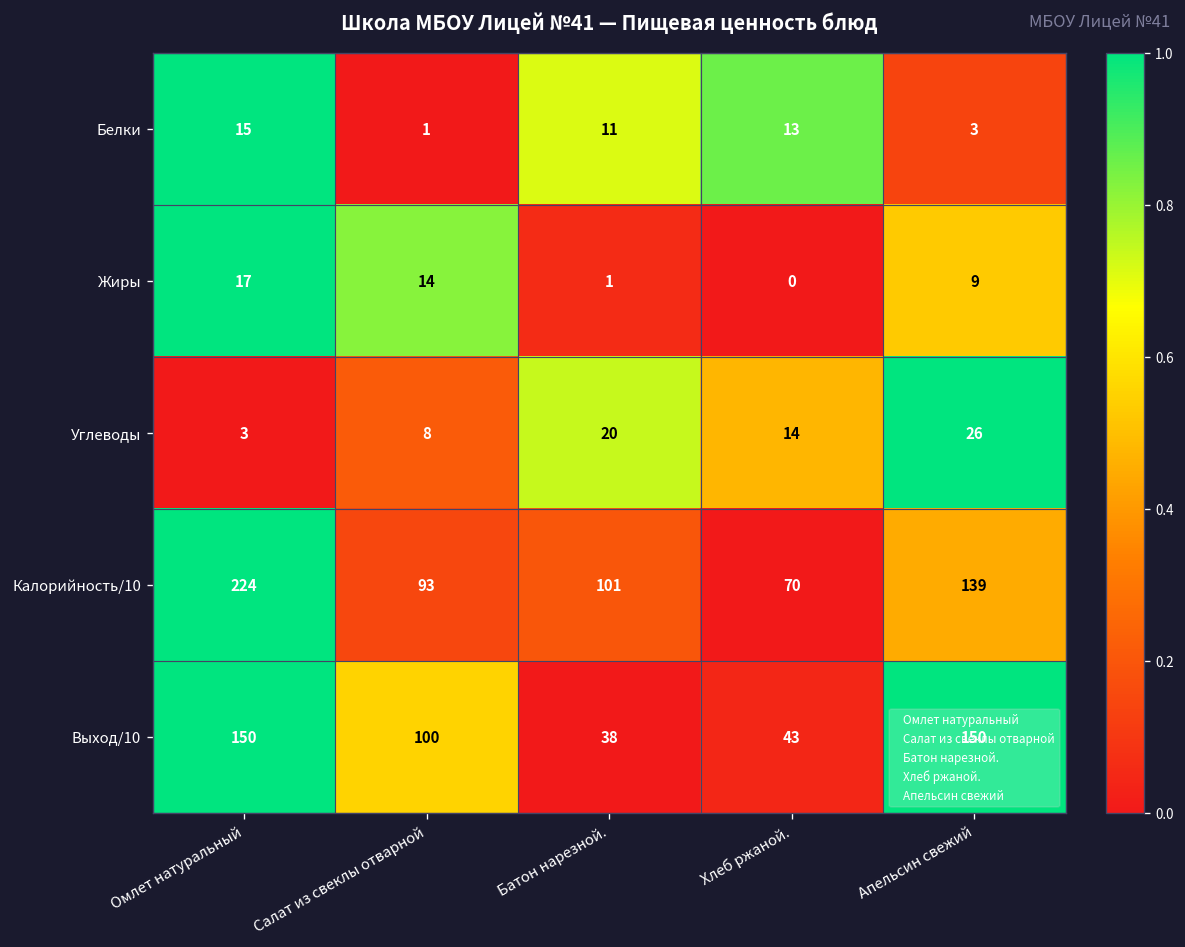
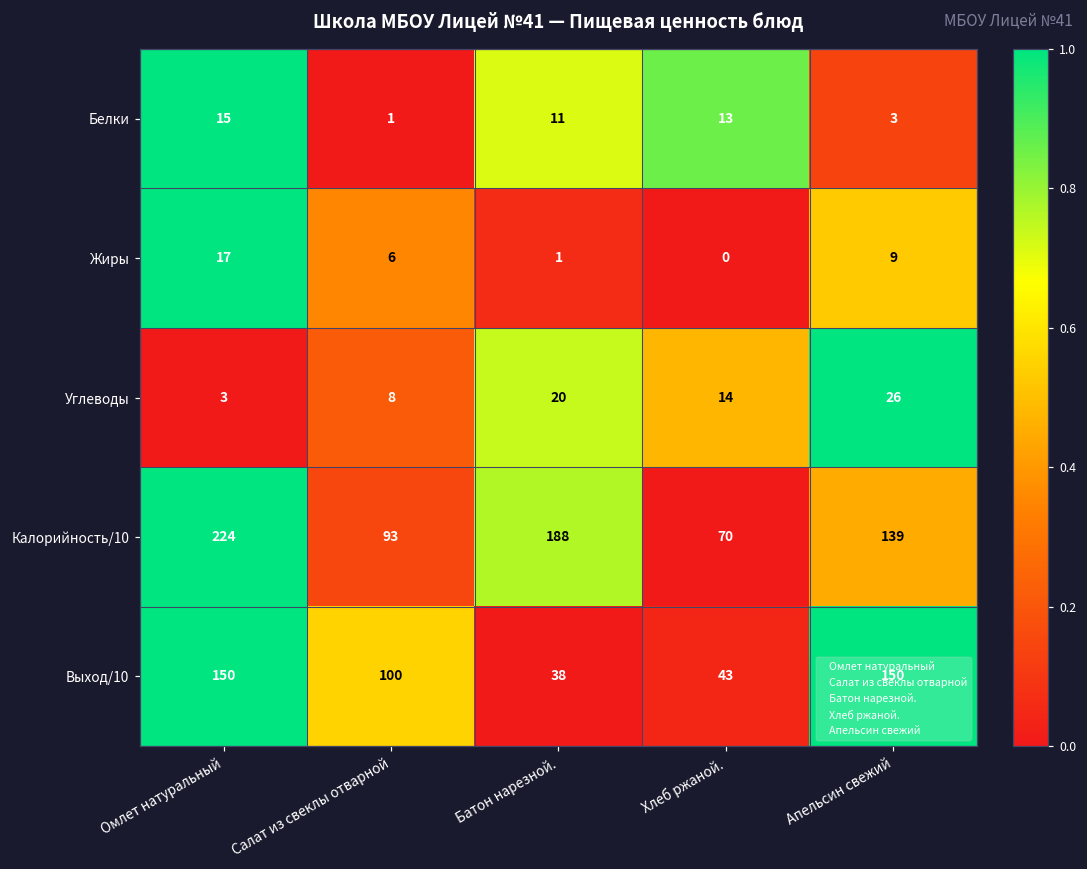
Жиры, Салат из свеклы отварной: 14 -> 6
Калорийность/10, Батон нарезной.: 101 -> 188
